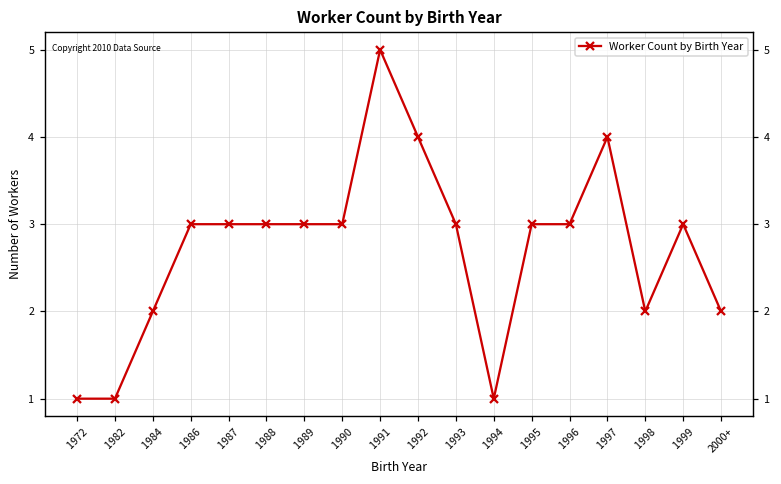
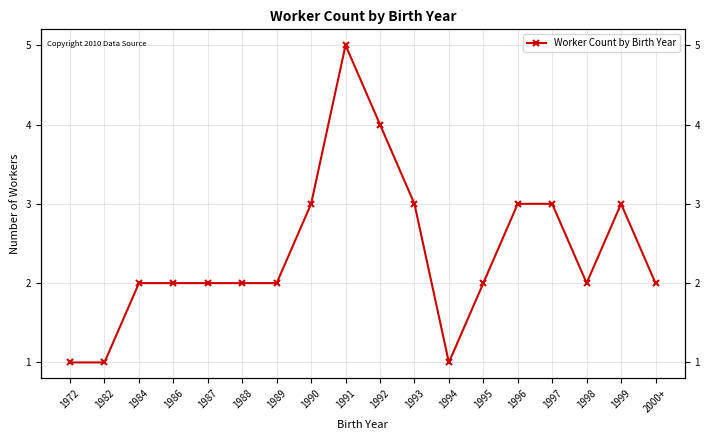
1986: 3 -> 2
1987: 3 -> 2
1988: 3 -> 2
1989: 3 -> 2
1995: 3 -> 2
1997: 4 -> 3
